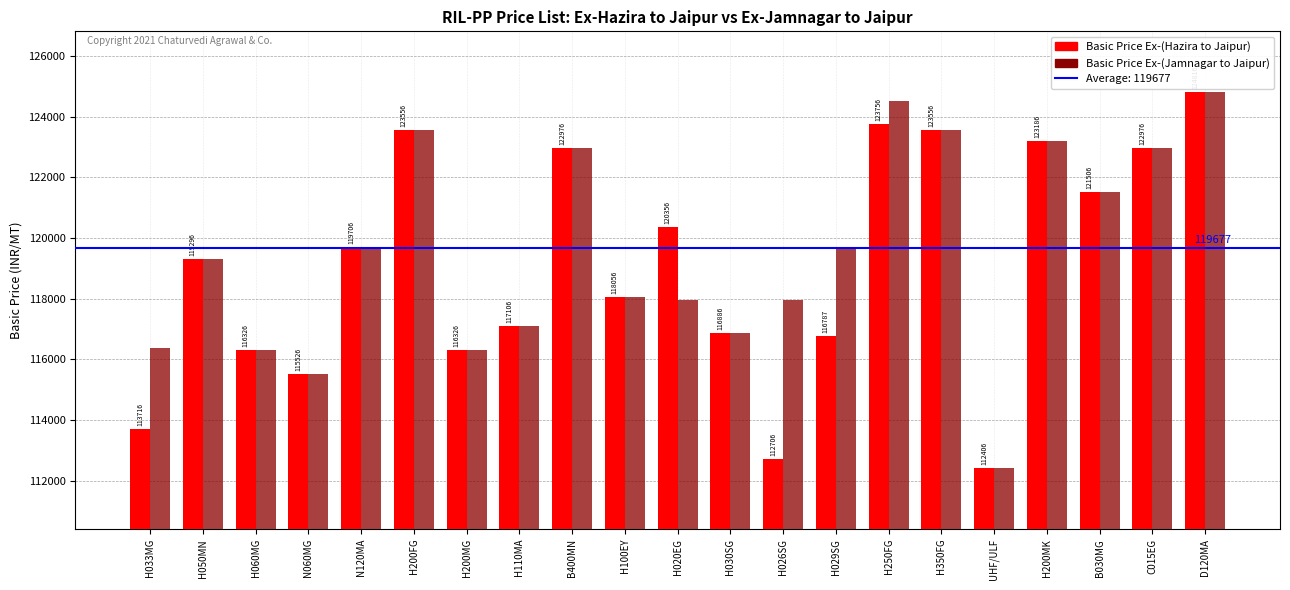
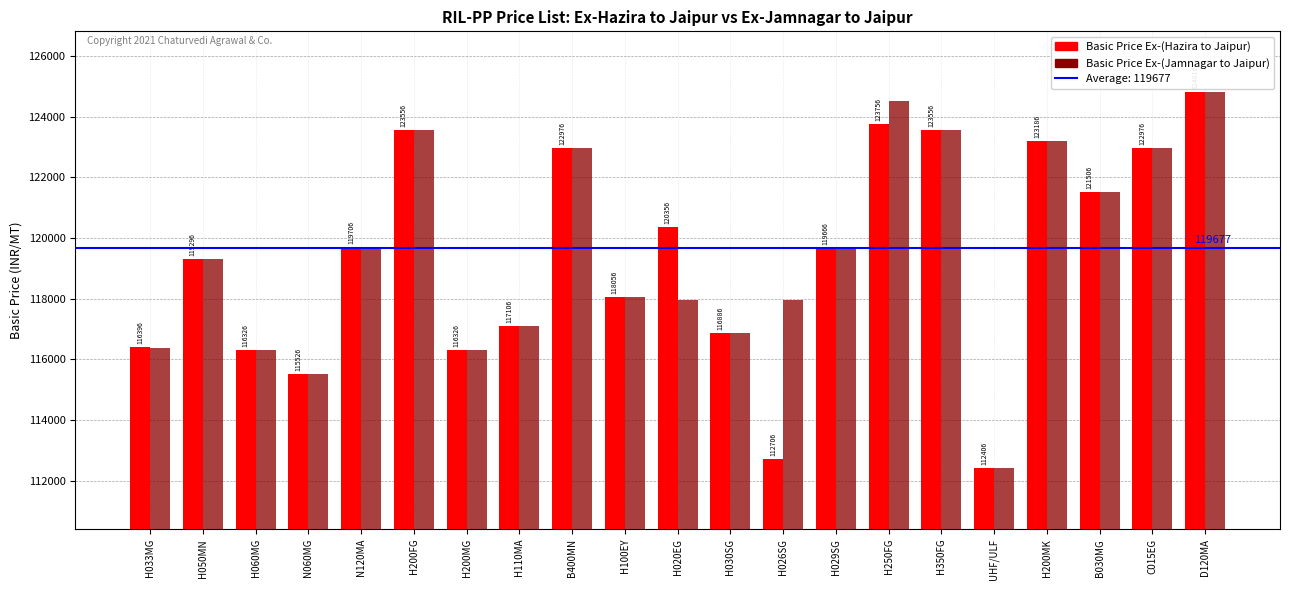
Basic Price Ex-(Hazira to Jaipur), H033MG: 113716 -> 116396
Basic Price Ex-(Hazira to Jaipur), H029SG: 116787 -> 119666
